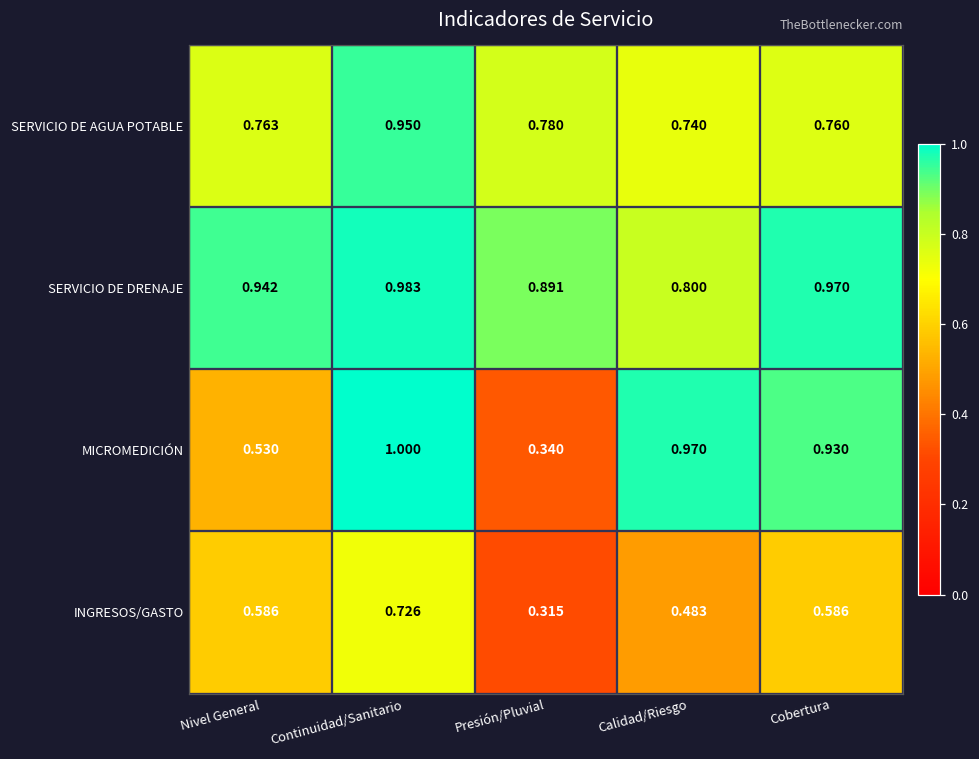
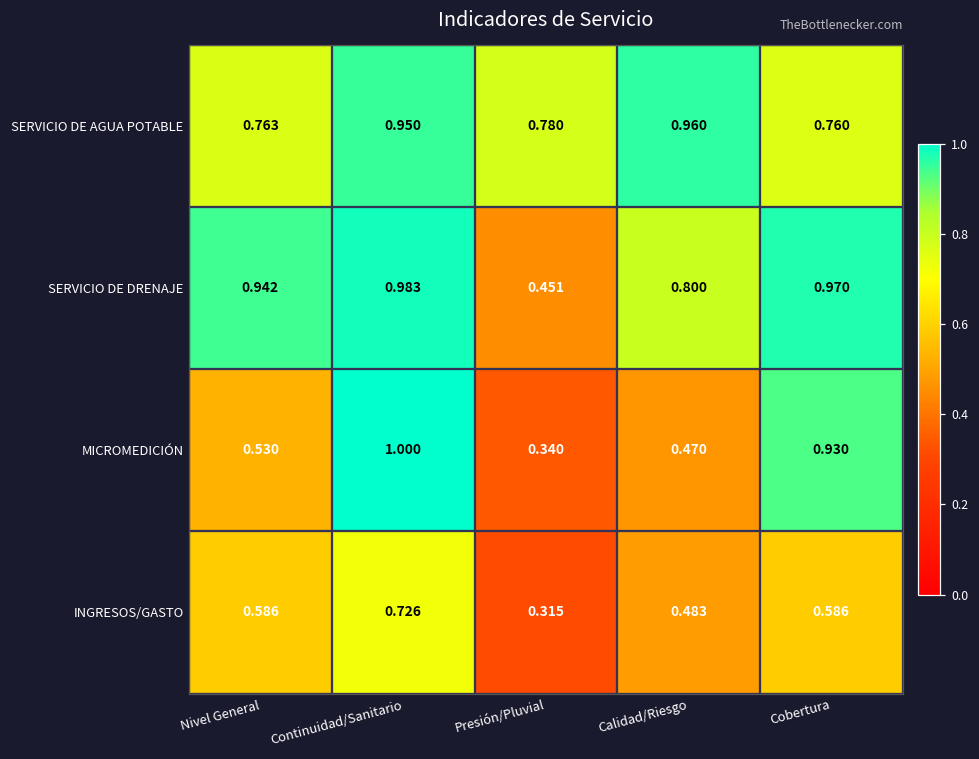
SERVICIO DE AGUA POTABLE, Calidad/Riesgo: 0.740 -> 0.960
SERVICIO DE DRENAJE, Presión/Pluvial: 0.891 -> 0.451
MICROMEDICIÓN, Calidad/Riesgo: 0.970 -> 0.470
